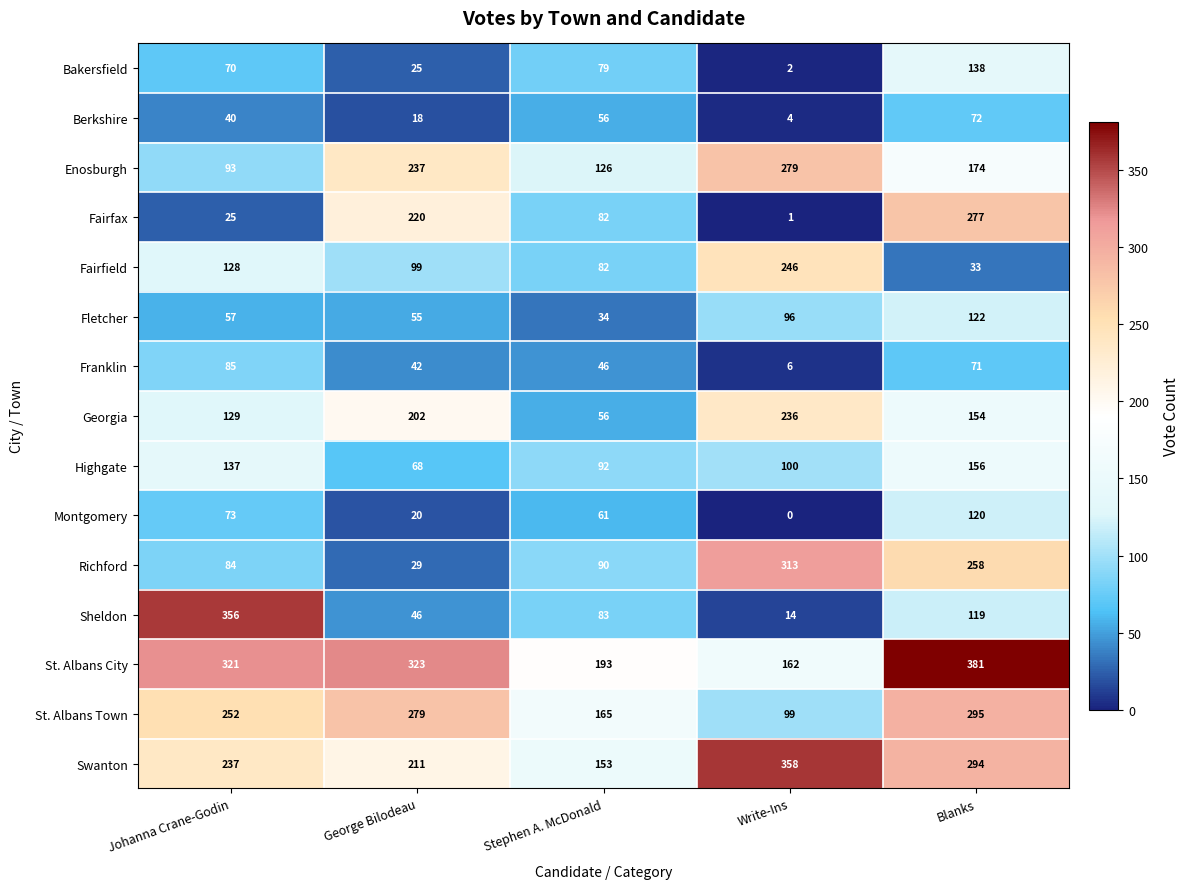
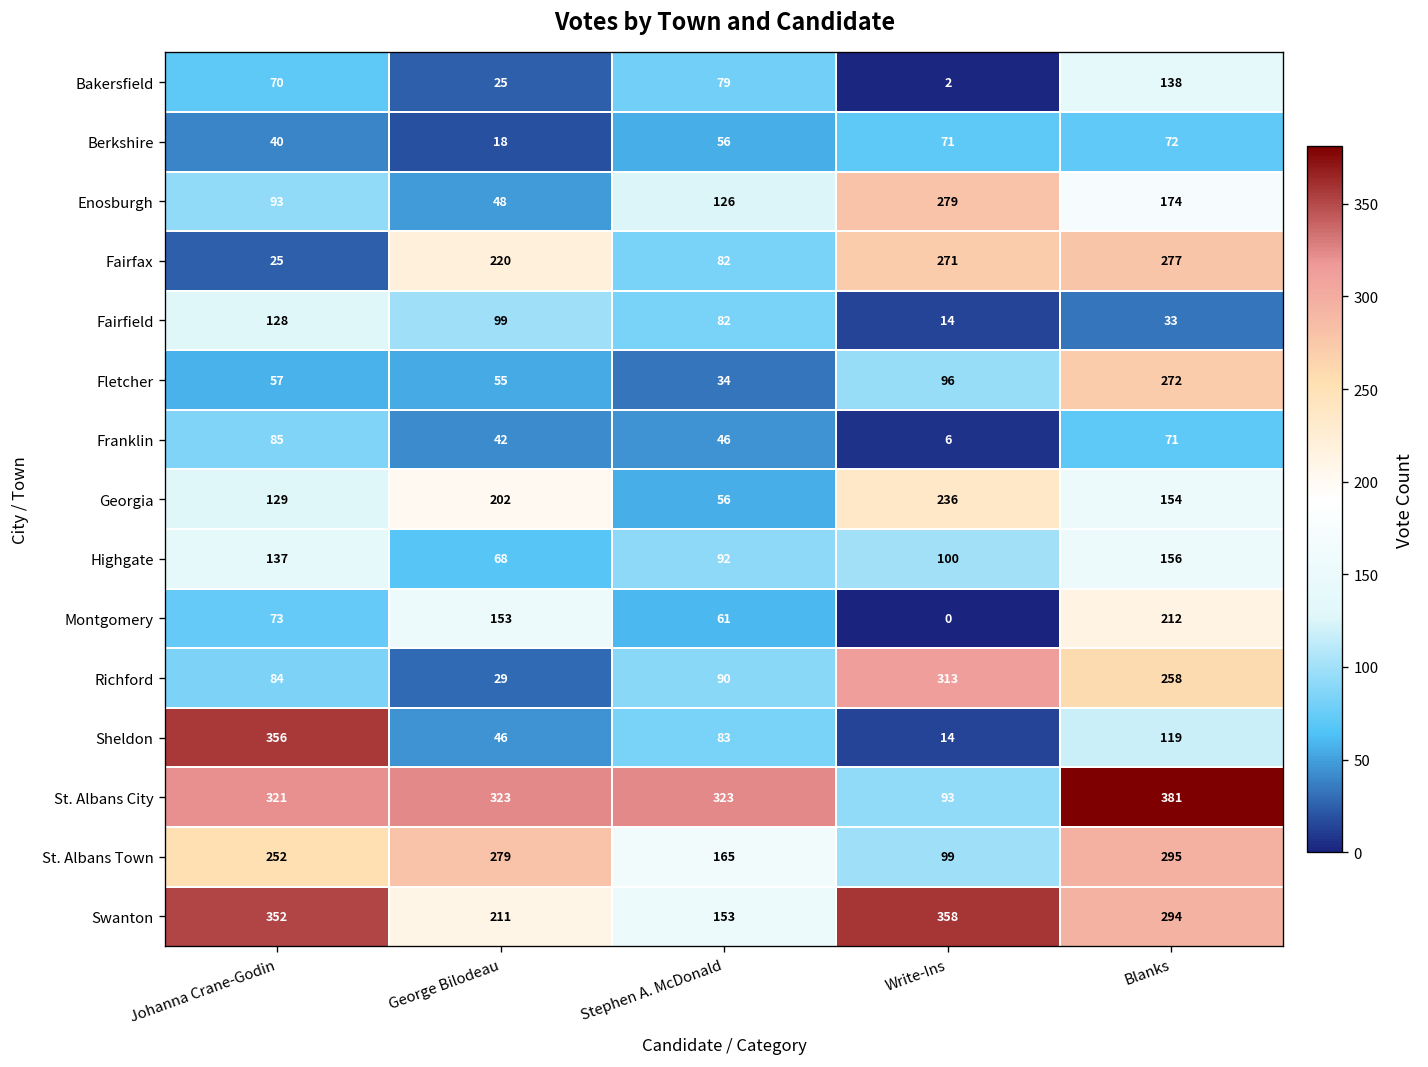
Berkshire, Write-Ins: 4 -> 71
Enosburgh, George Bilodeau: 237 -> 48
Fairfax, Write-Ins: 1 -> 271
Fairfield, Write-Ins: 246 -> 14
Fletcher, Blanks: 122 -> 272
Montgomery, George Bilodeau: 20 -> 153
Montgomery, Blanks: 120 -> 212
St. Albans City, Stephen A. McDonald: 193 -> 323
St. Albans City, Write-Ins: 162 -> 93
Swanton, Johanna Crane-Godin: 237 -> 352
